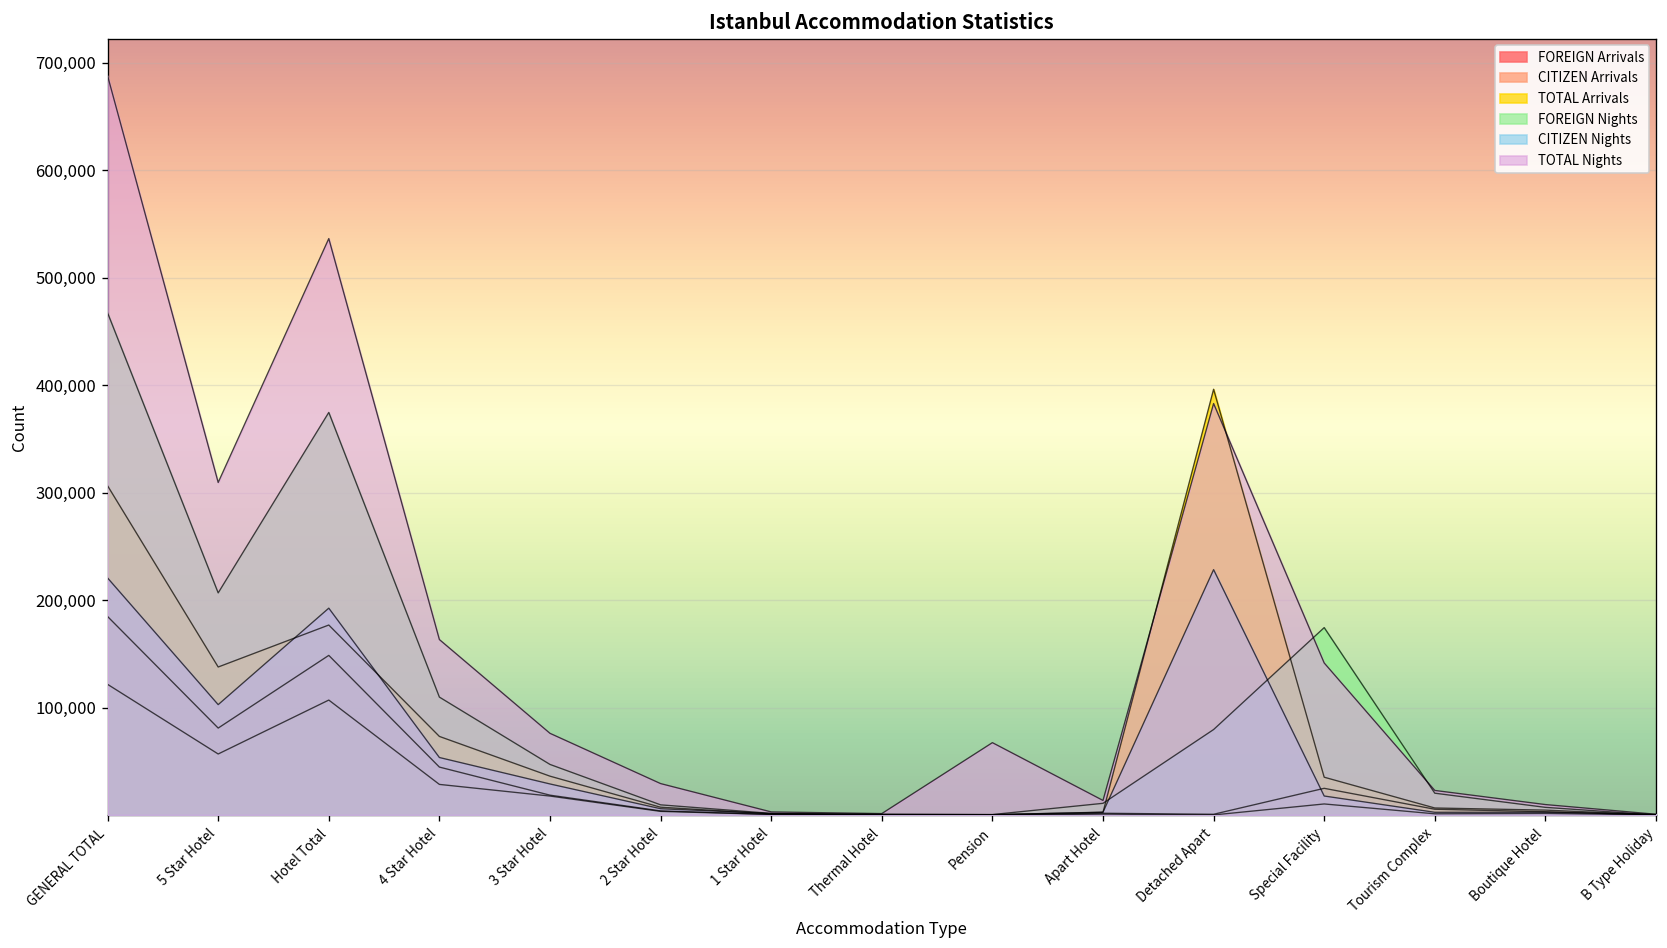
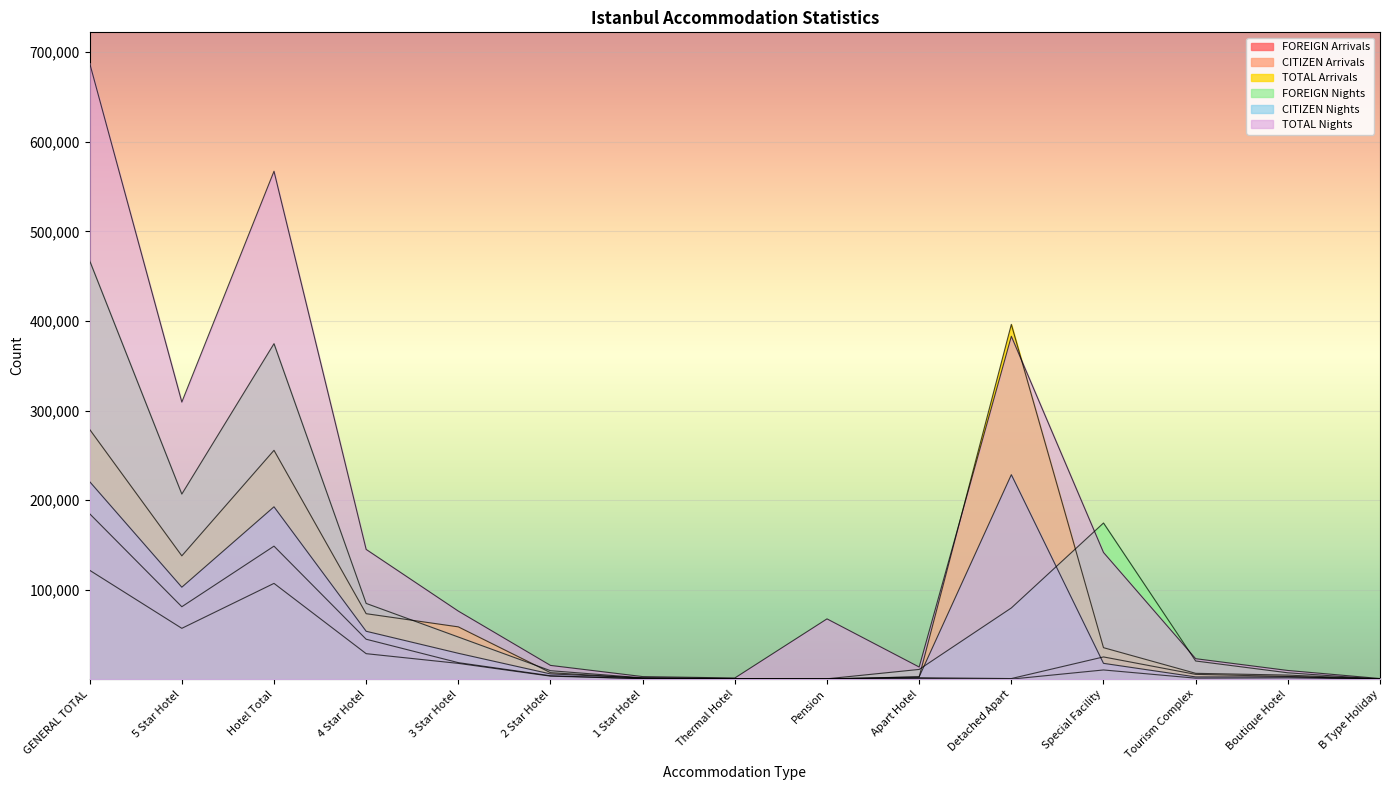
TOTAL Arrivals, GENERAL TOTAL: 310,000 -> 280,000
TOTAL Arrivals, Hotel Total: 180,000 -> 260,000
TOTAL Nights, Hotel Total: 540,000 -> 570,000
FOREIGN Nights, 4 Star Hotel: 110,000 -> 80,000
TOTAL Nights, 4 Star Hotel: 160,000 -> 140,000
TOTAL Arrivals, 3 Star Hotel: 40,000 -> 60,000
TOTAL Nights, 2 Star Hotel: 30,000 -> 20,000
